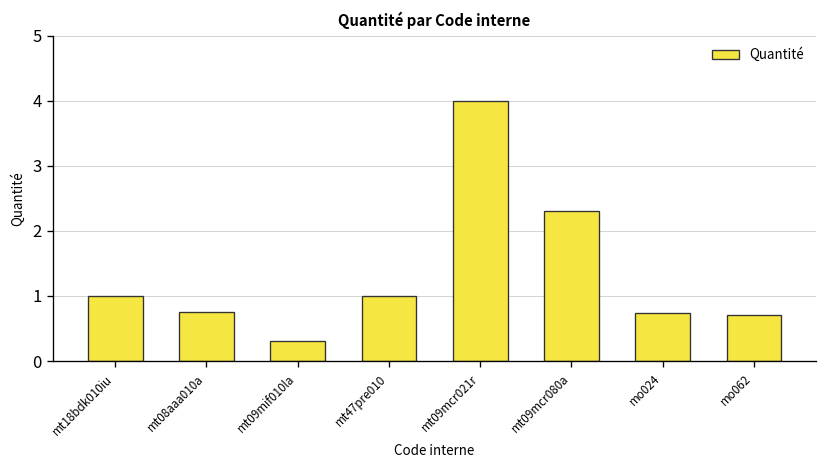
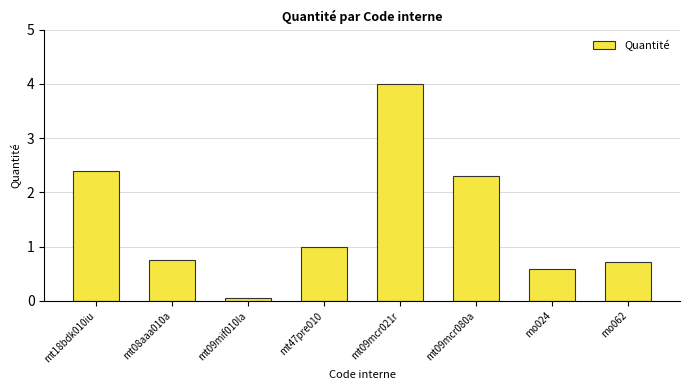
mt18bdk010iu: 1.0 -> 2.4
mt09mif010la: 0.3 -> 0.1
mo024: 0.7 -> 0.6
